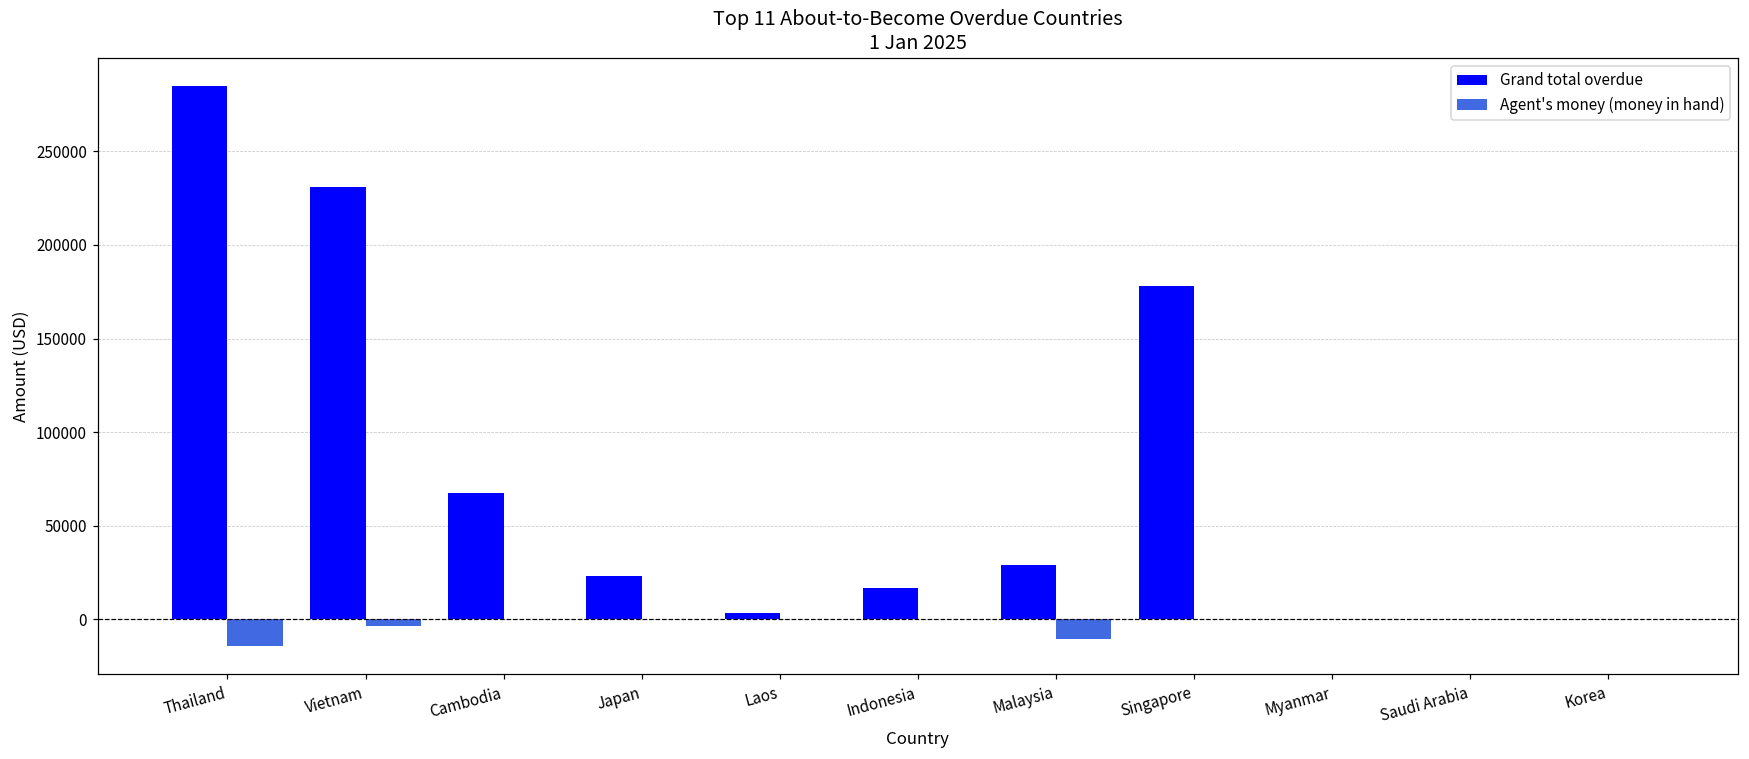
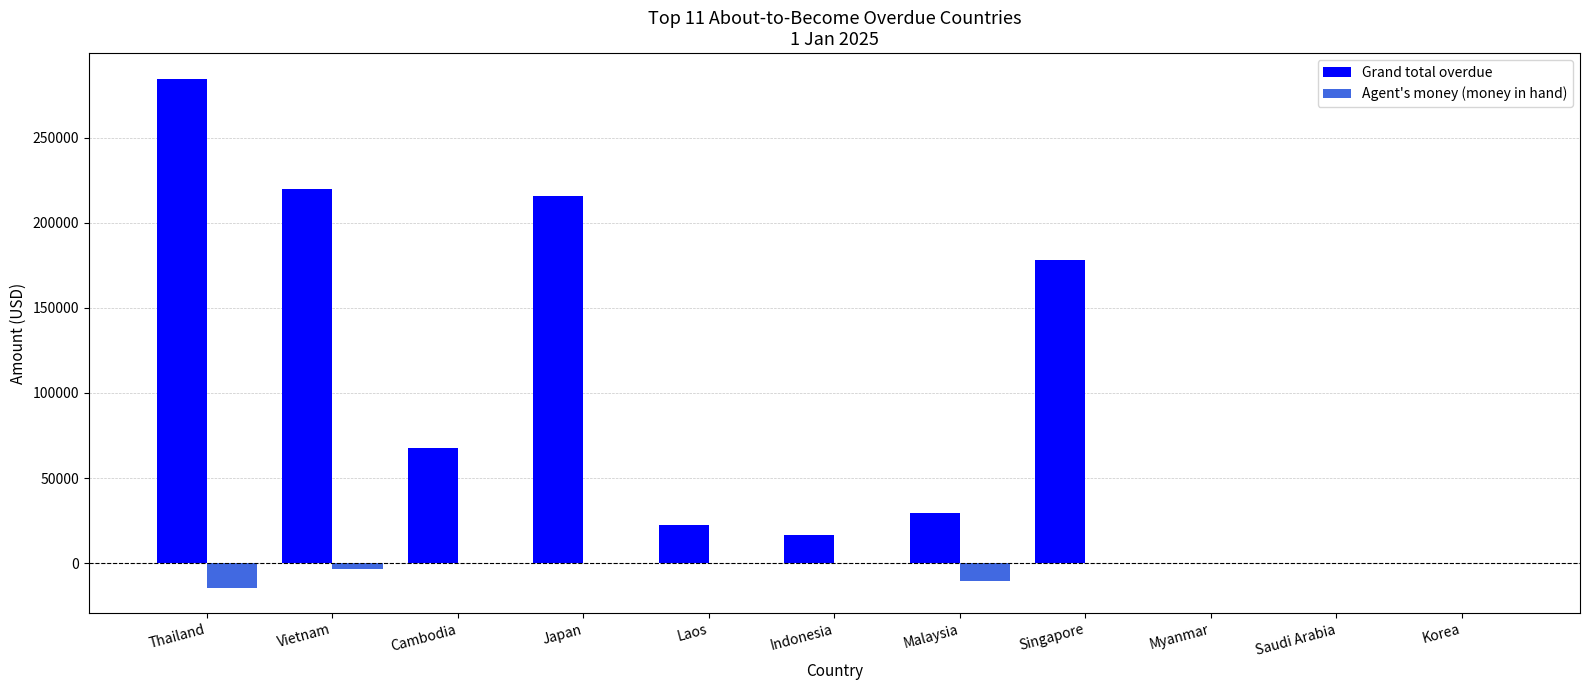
Grand total overdue, Vietnam: 231000 -> 220000
Grand total overdue, Japan: 23000 -> 216000
Grand total overdue, Laos: 4000 -> 22000
